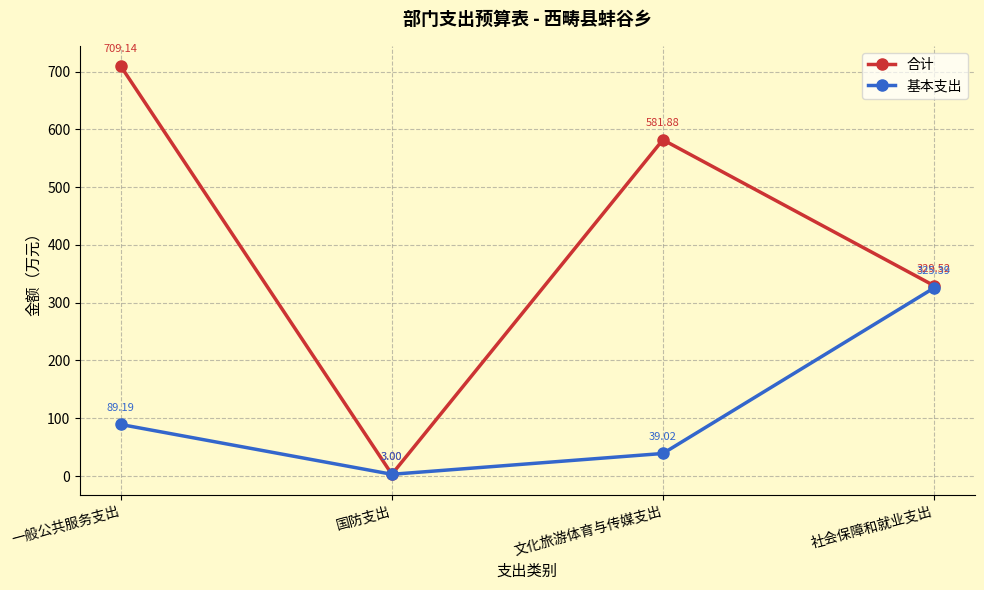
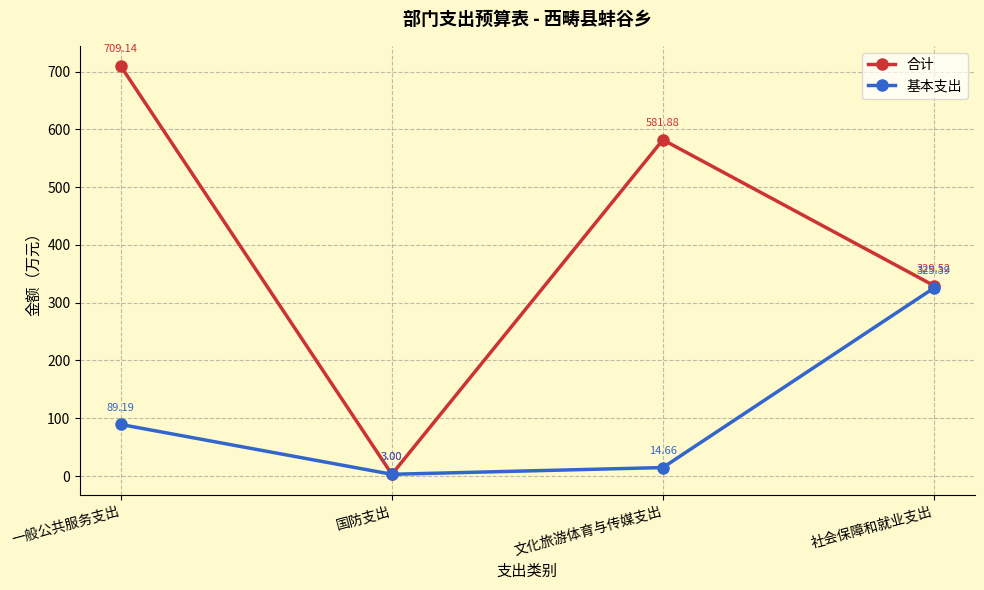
基本支出, 文化旅游体育与传媒支出: 39.02 -> 14.66
